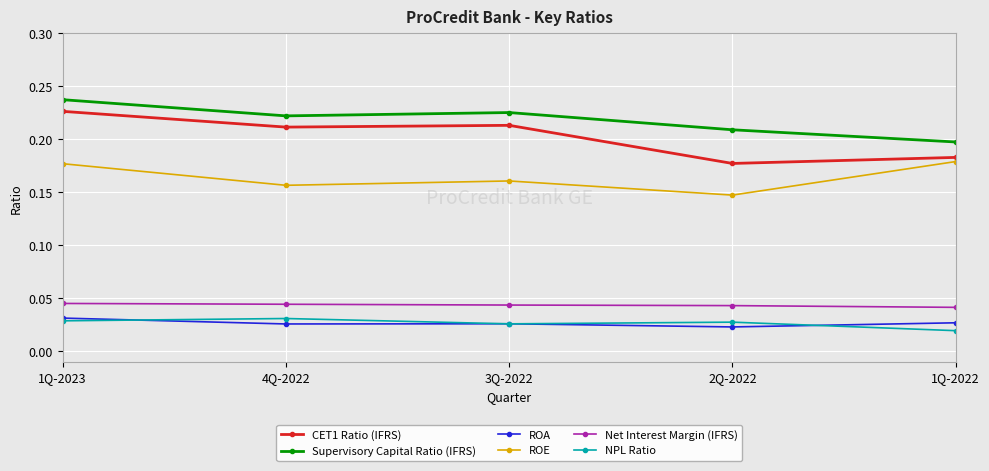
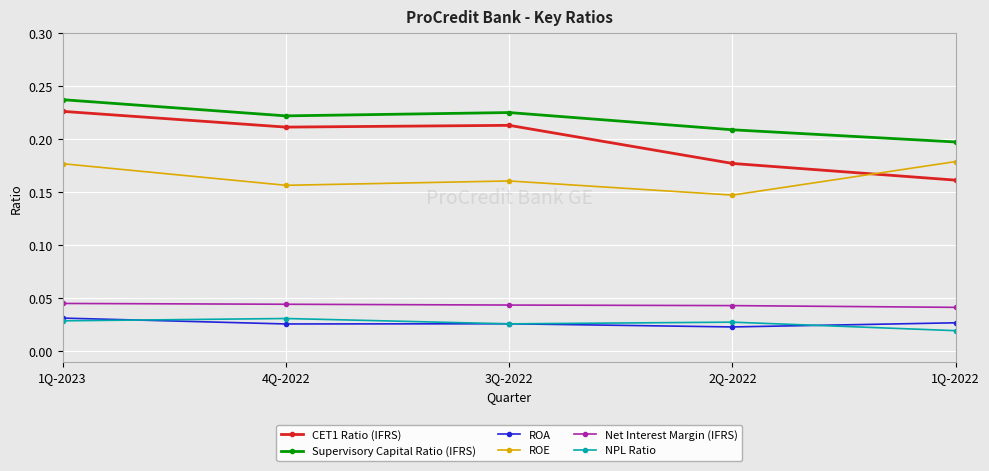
CET1 Ratio (IFRS), 1Q-2022: 0.183 -> 0.161
